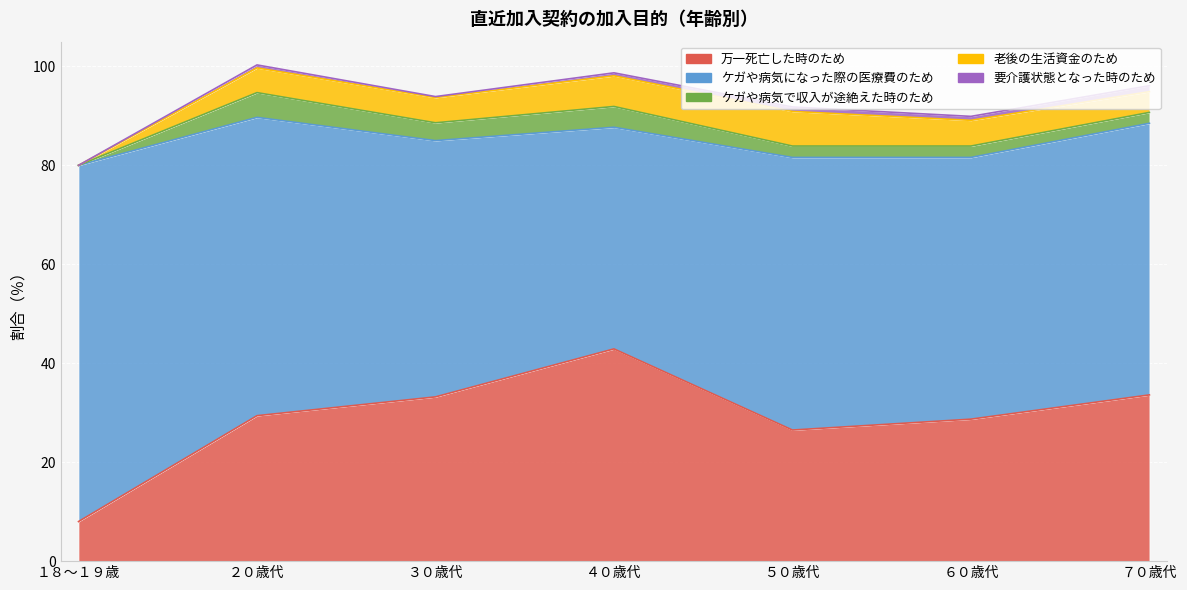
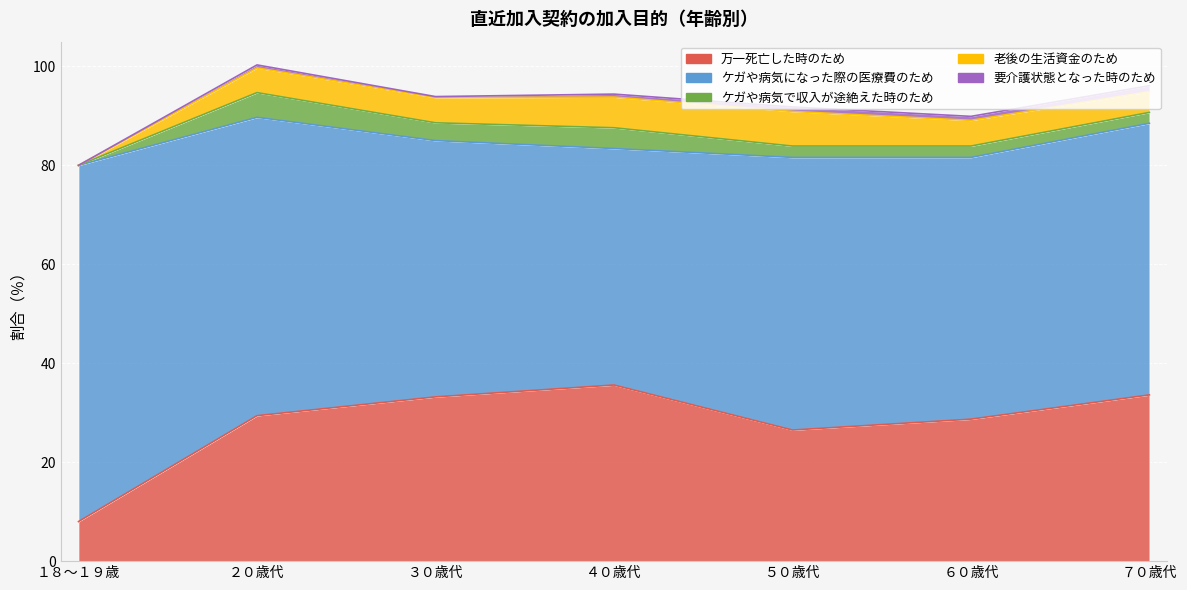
万一死亡した時のため, ４０歳代: 43 -> 36
ケガや病気になった際の医療費のため, ４０歳代: 45 -> 48
